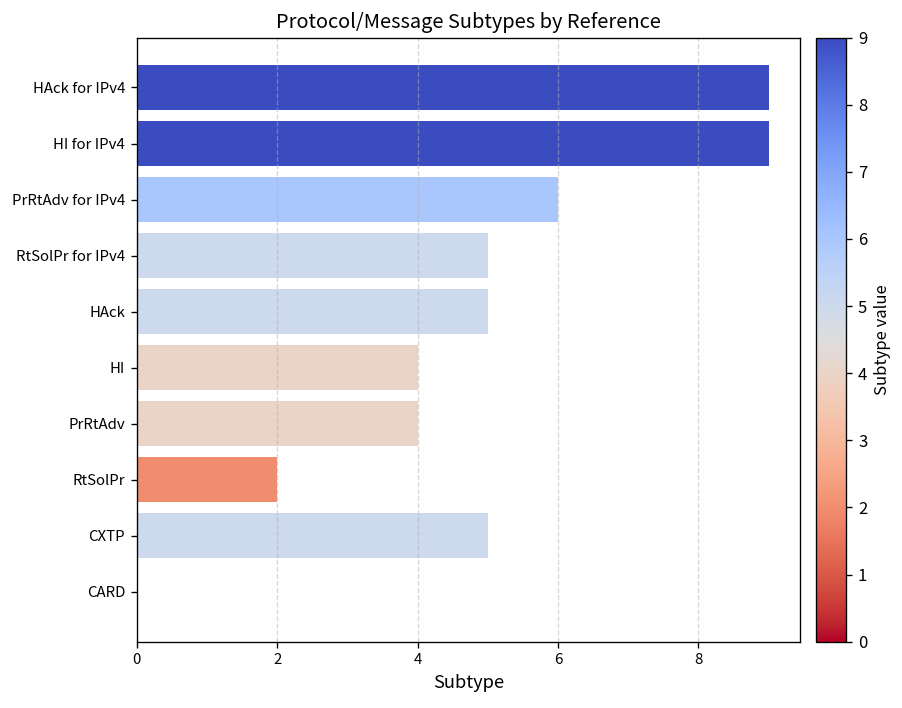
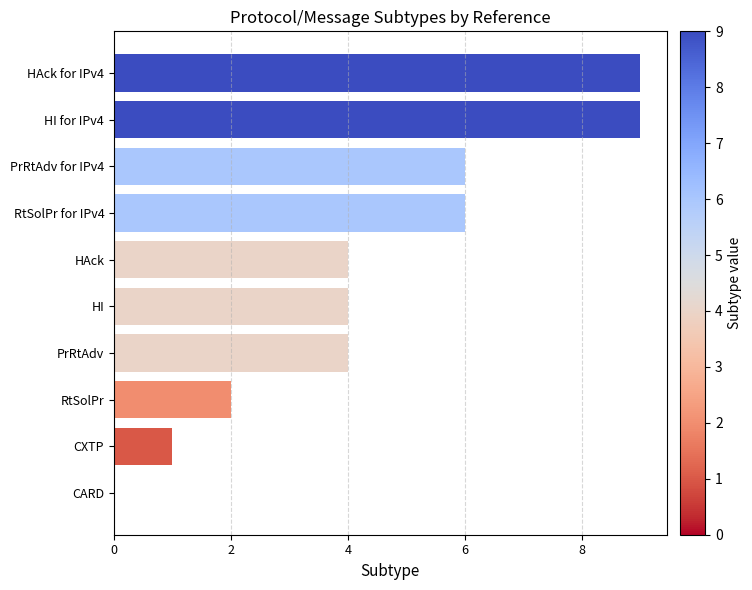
RtSolPr for IPv4: 5 -> 6
HAck: 5 -> 4
CXTP: 5 -> 1
